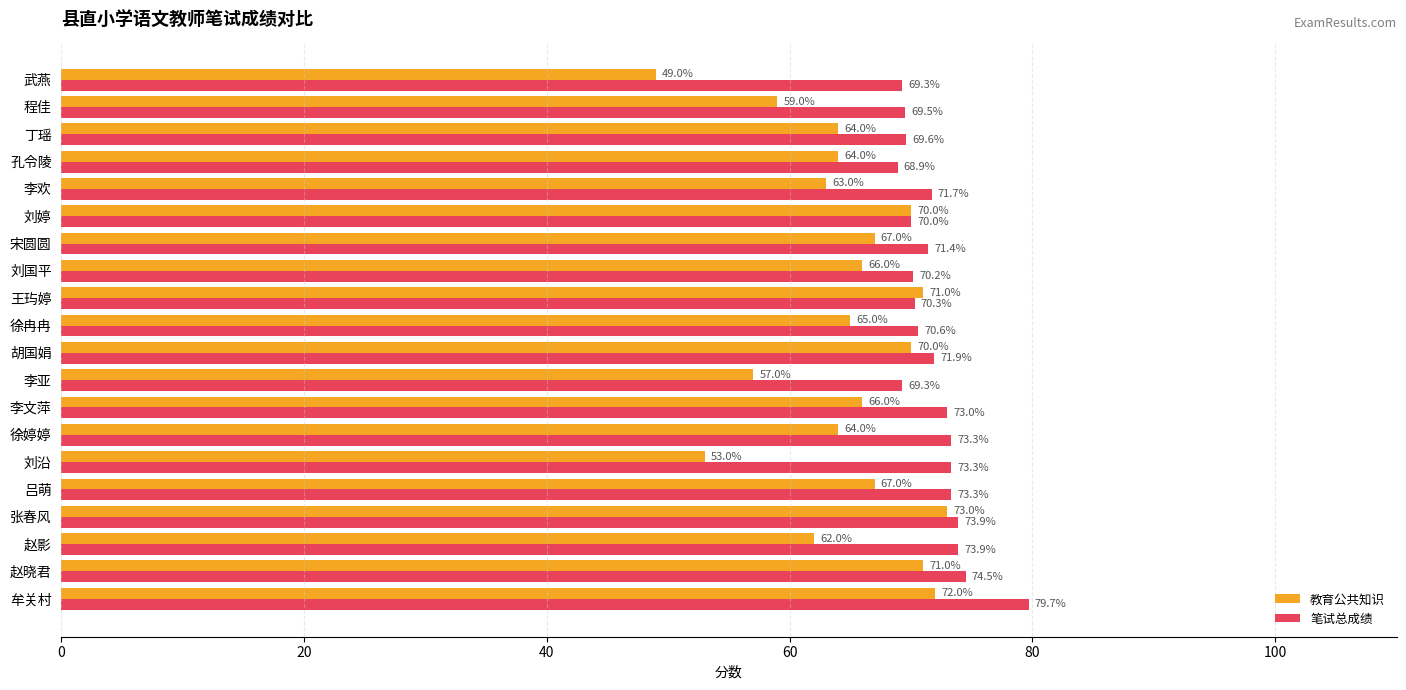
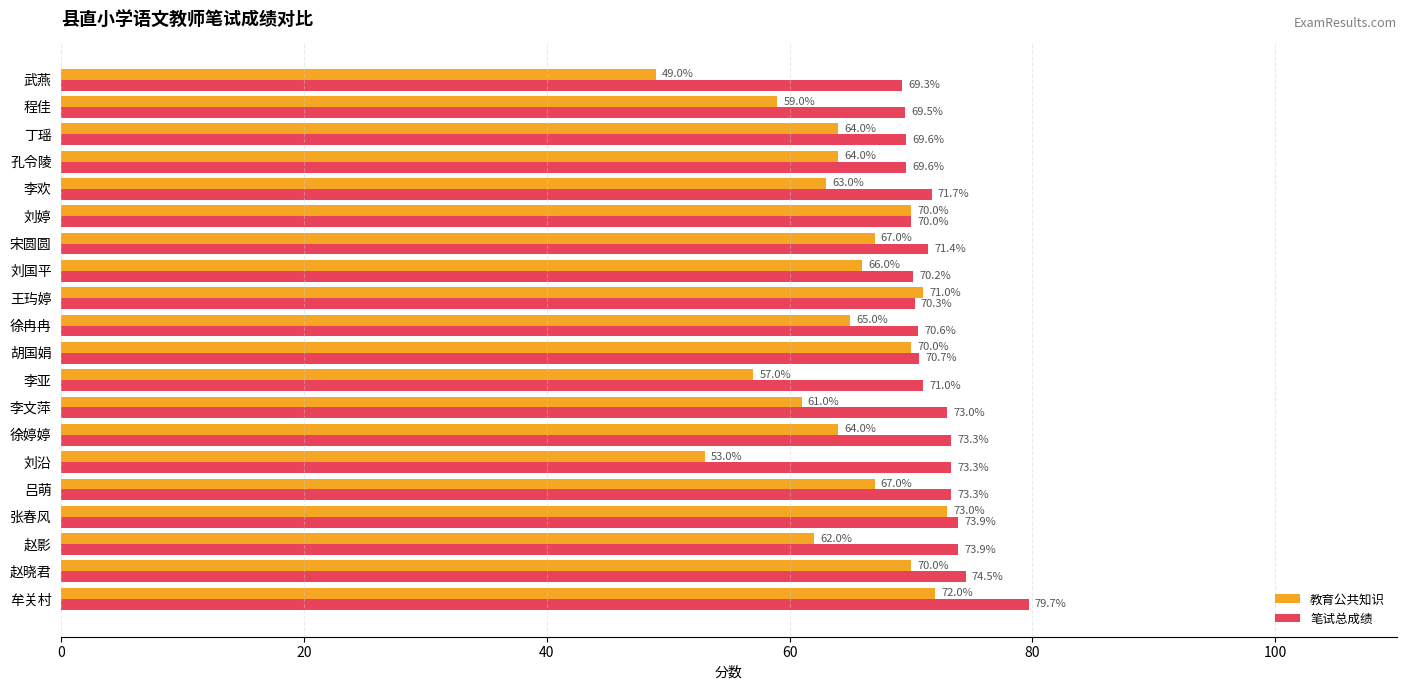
笔试总成绩, 孔令陵: 68.9% -> 69.6%
笔试总成绩, 胡国娟: 71.9% -> 70.7%
笔试总成绩, 李亚: 69.3% -> 71.0%
教育公共知识, 李文萍: 66.0% -> 61.0%
教育公共知识, 赵晓君: 71.0% -> 70.0%
